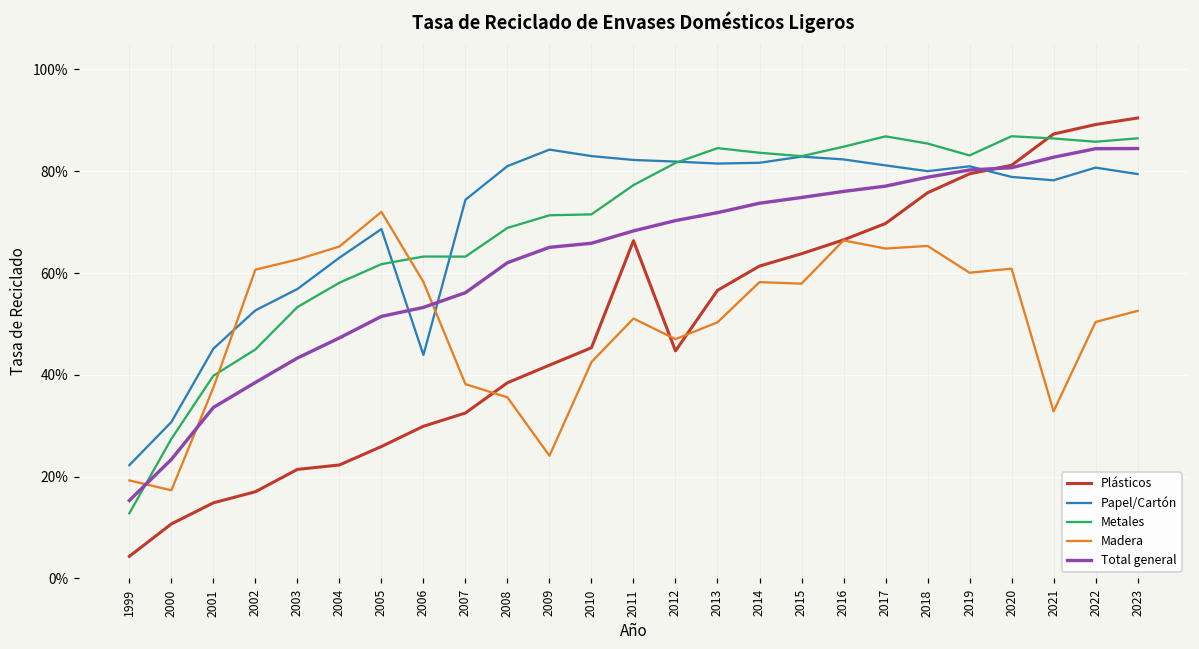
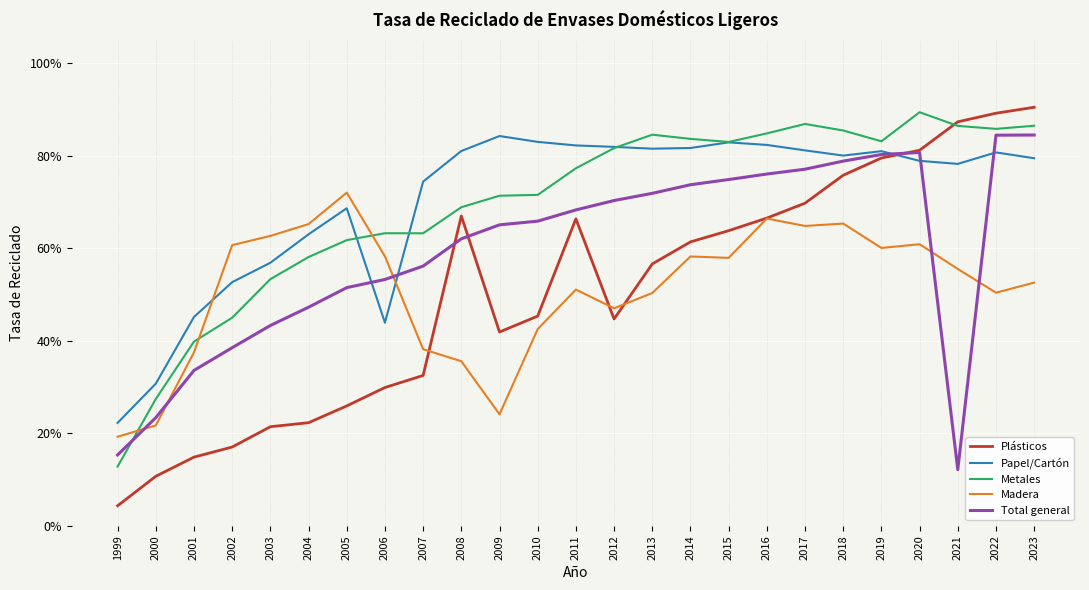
Madera, 2000: 17% -> 22%
Plásticos, 2008: 38% -> 67%
Metales, 2020: 87% -> 89%
Madera, 2021: 33% -> 56%
Total general, 2021: 83% -> 12%
